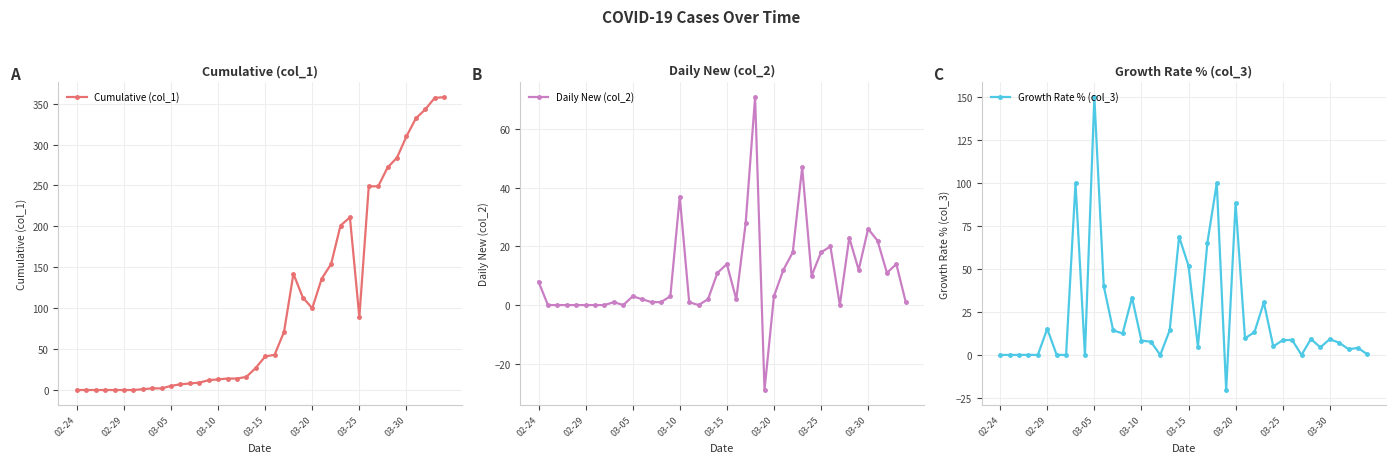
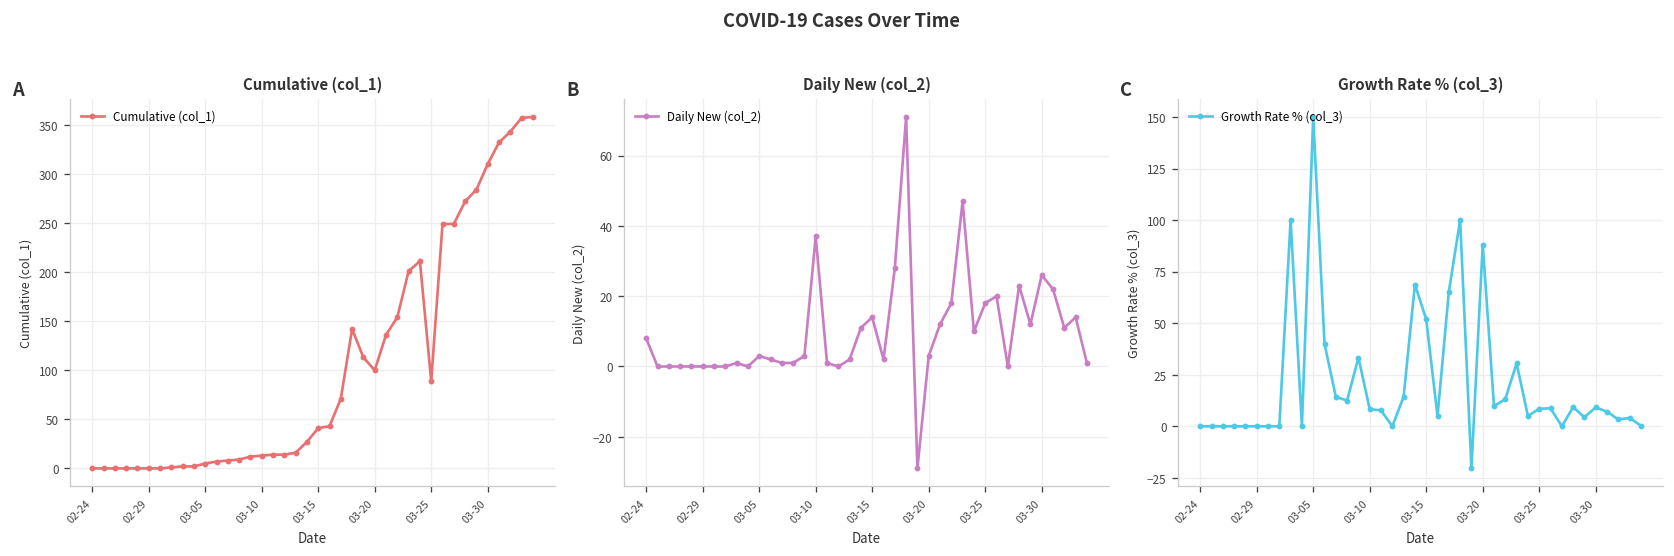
Growth Rate % (col_3), 02-29: 15 -> 0
